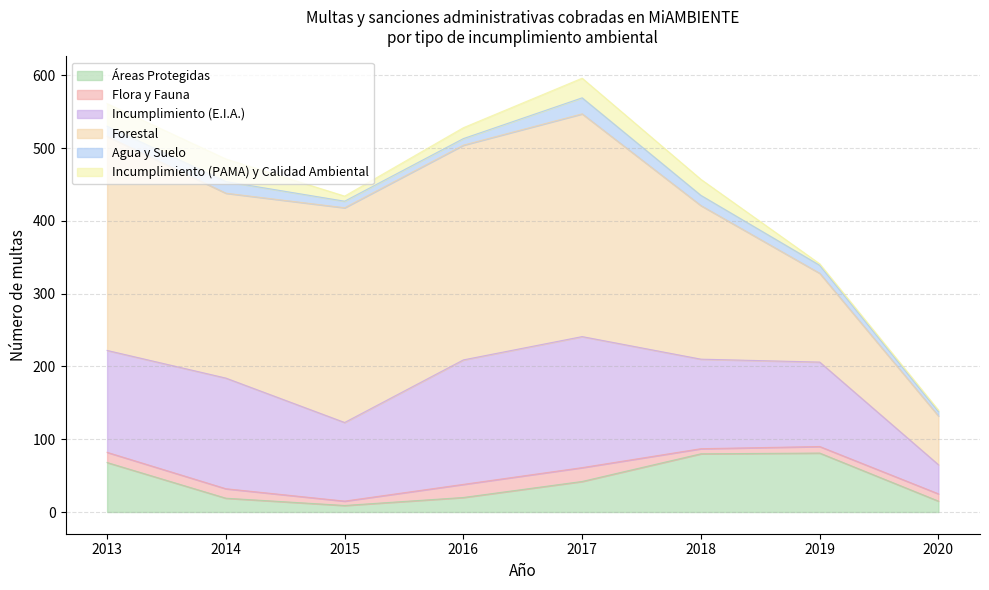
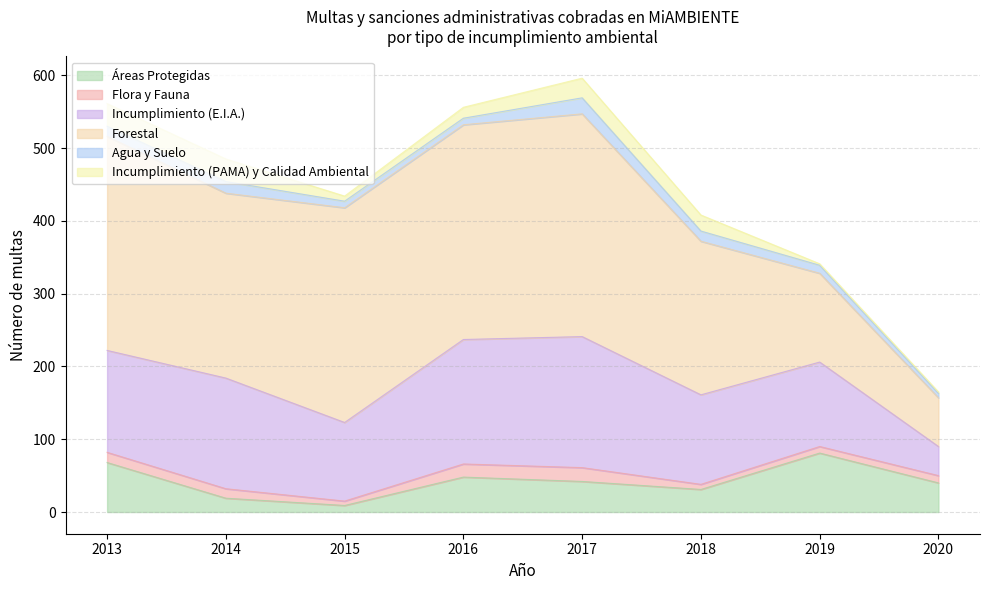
Áreas Protegidas, 2016: 20 -> 50
Áreas Protegidas, 2018: 80 -> 30
Áreas Protegidas, 2020: 20 -> 40
